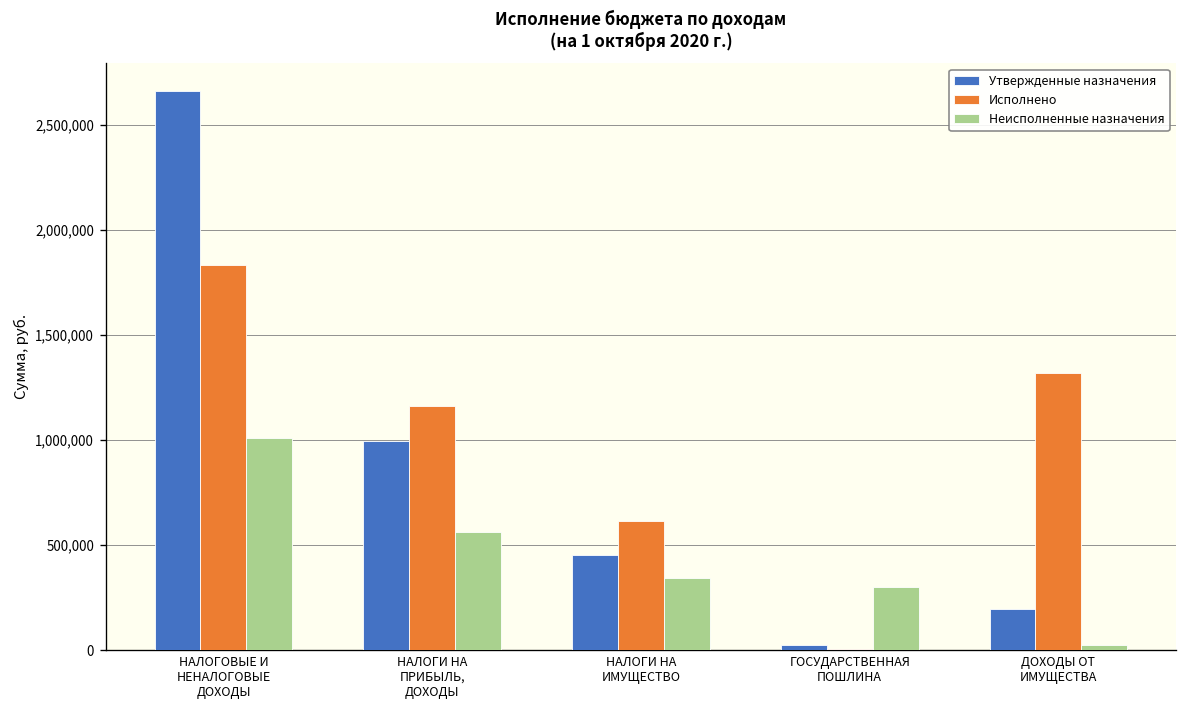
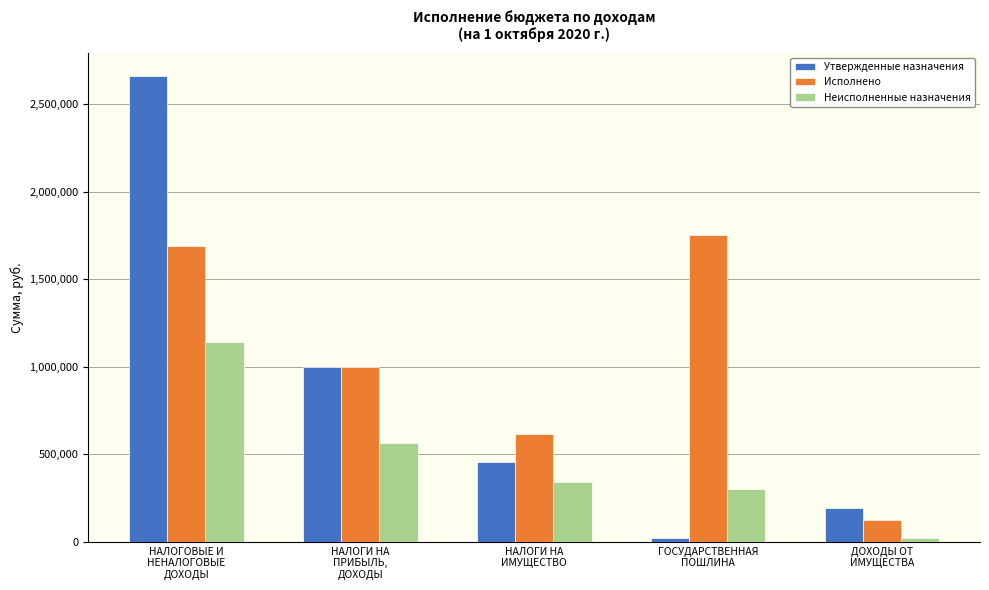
Исполнено, НАЛОГОВЫЕ И НЕНАЛОГОВЫЕ ДОХОДЫ: 1,830,000 -> 1,690,000
Неисполненные назначения, НАЛОГОВЫЕ И НЕНАЛОГОВЫЕ ДОХОДЫ: 1,010,000 -> 1,140,000
Исполнено, НАЛОГИ НА ПРИБЫЛЬ, ДОХОДЫ: 1,160,000 -> 1,000,000
Исполнено, ГОСУДАРСТВЕННАЯ ПОШЛИНА: 10,000 -> 1,750,000
Исполнено, ДОХОДЫ ОТ ИМУЩЕСТВА: 1,320,000 -> 120,000
